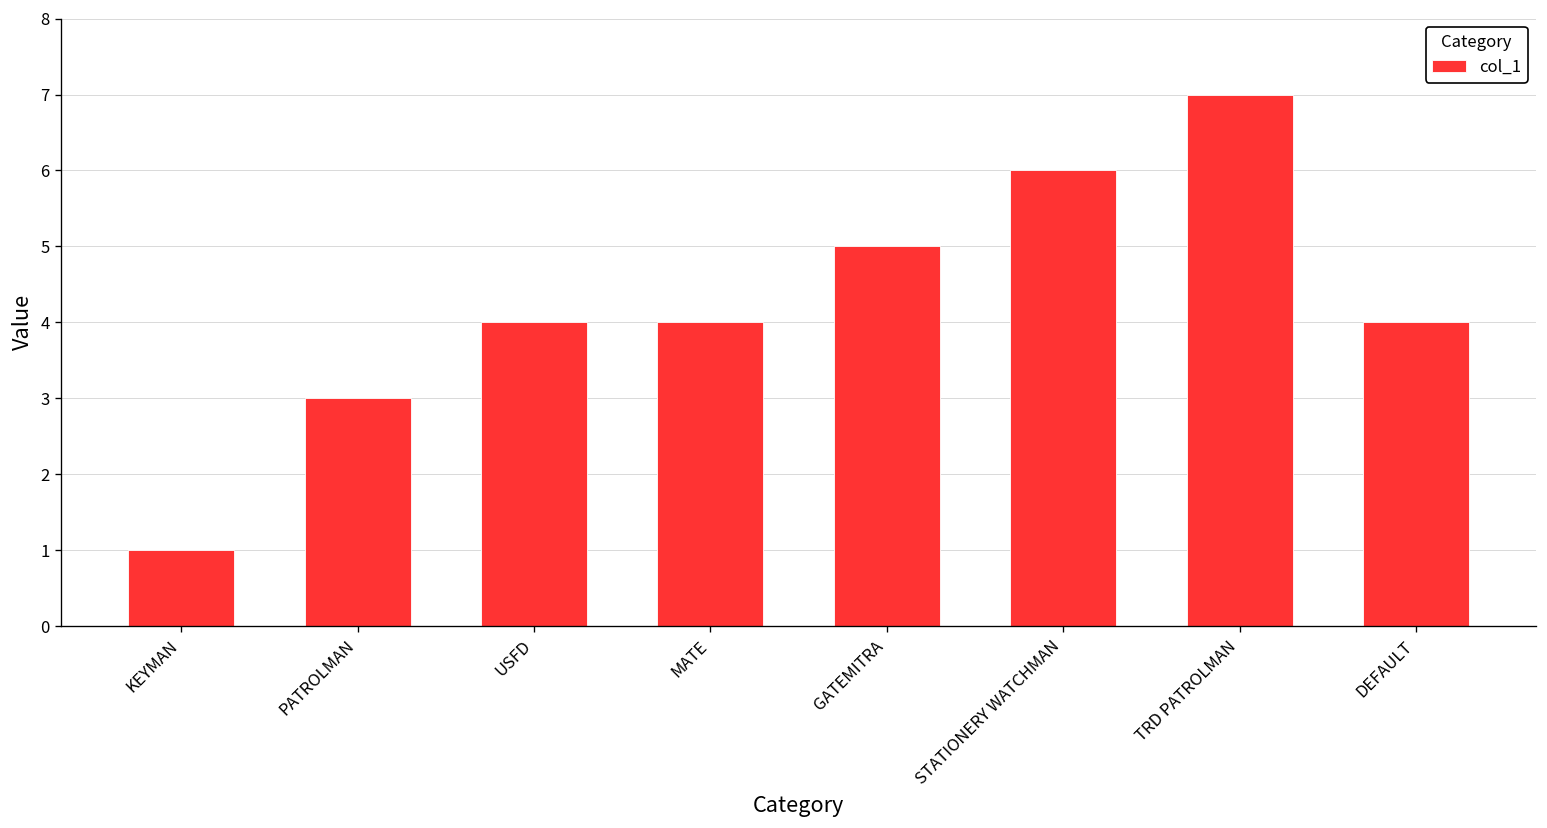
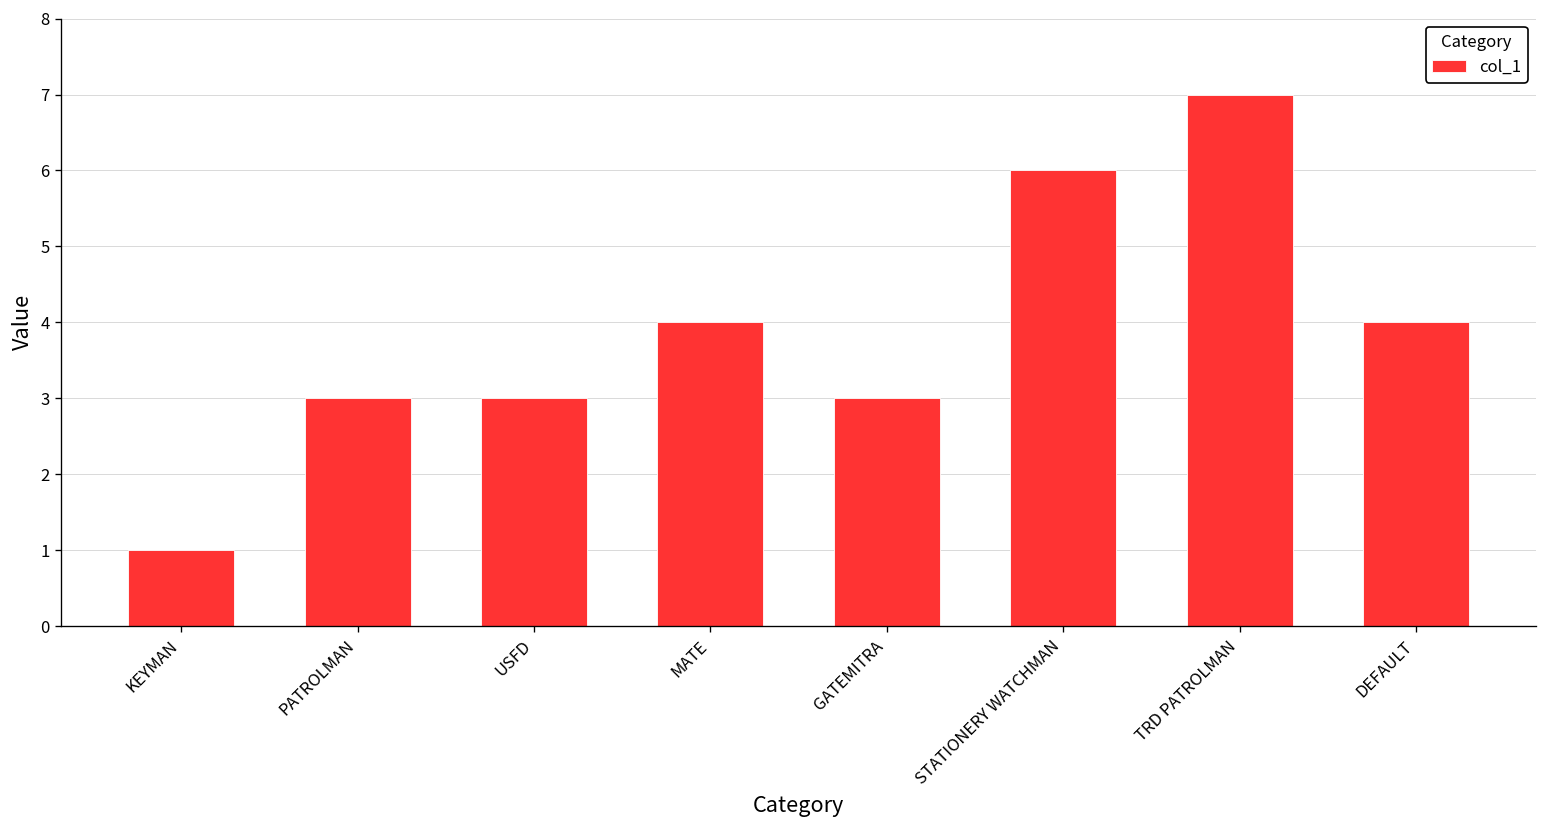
USFD: 4 -> 3
GATEMITRA: 5 -> 3
